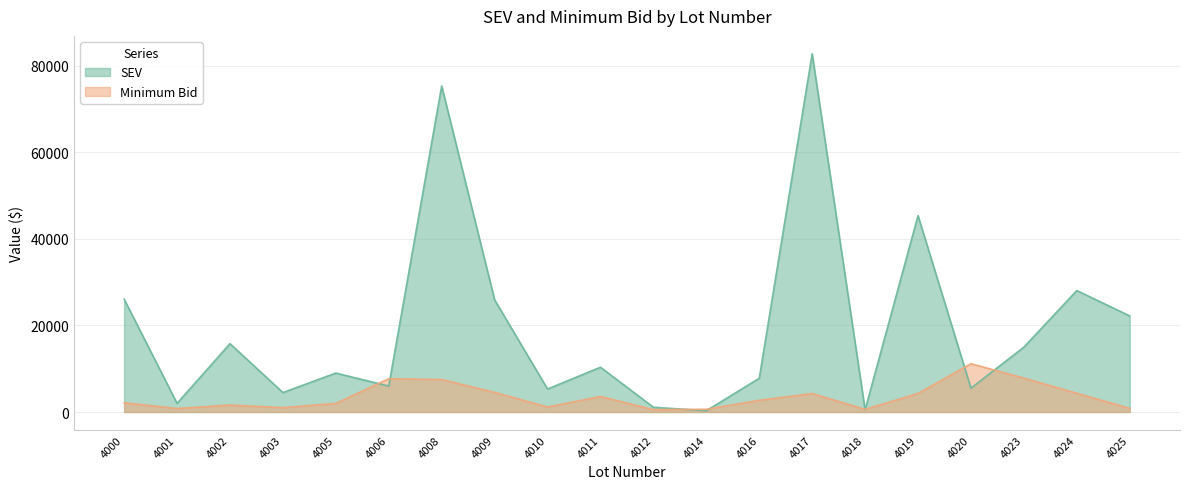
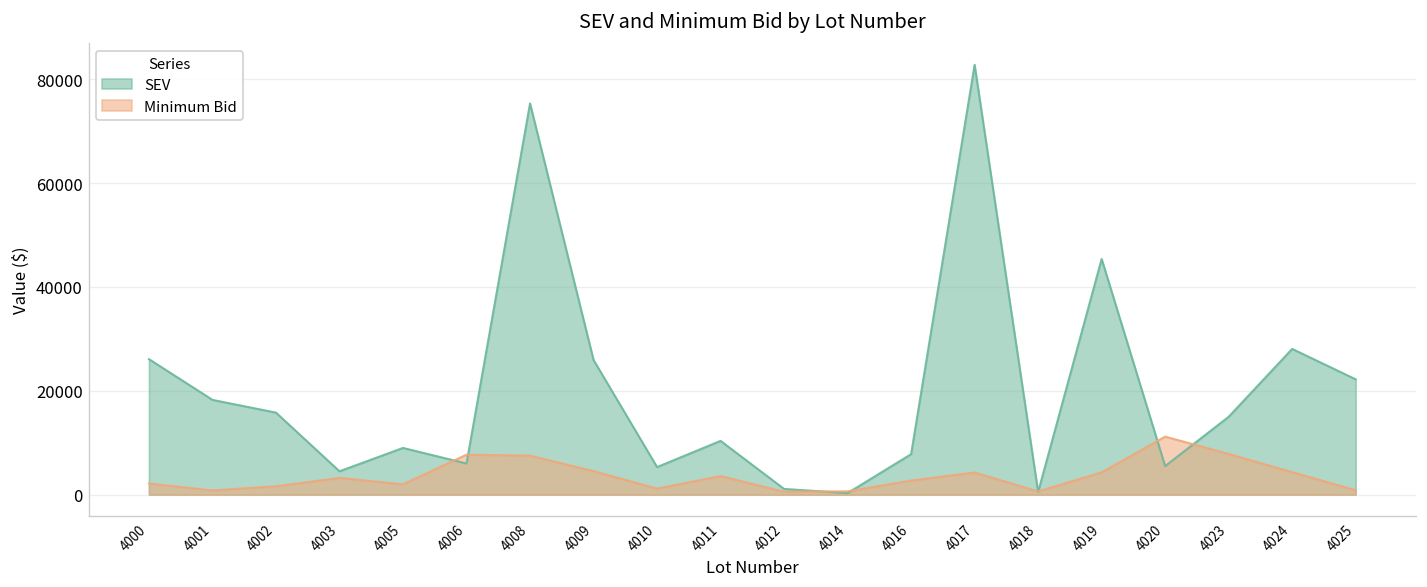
SEV, 4001: 2000 -> 18000
Minimum Bid, 4003: 1000 -> 3000
